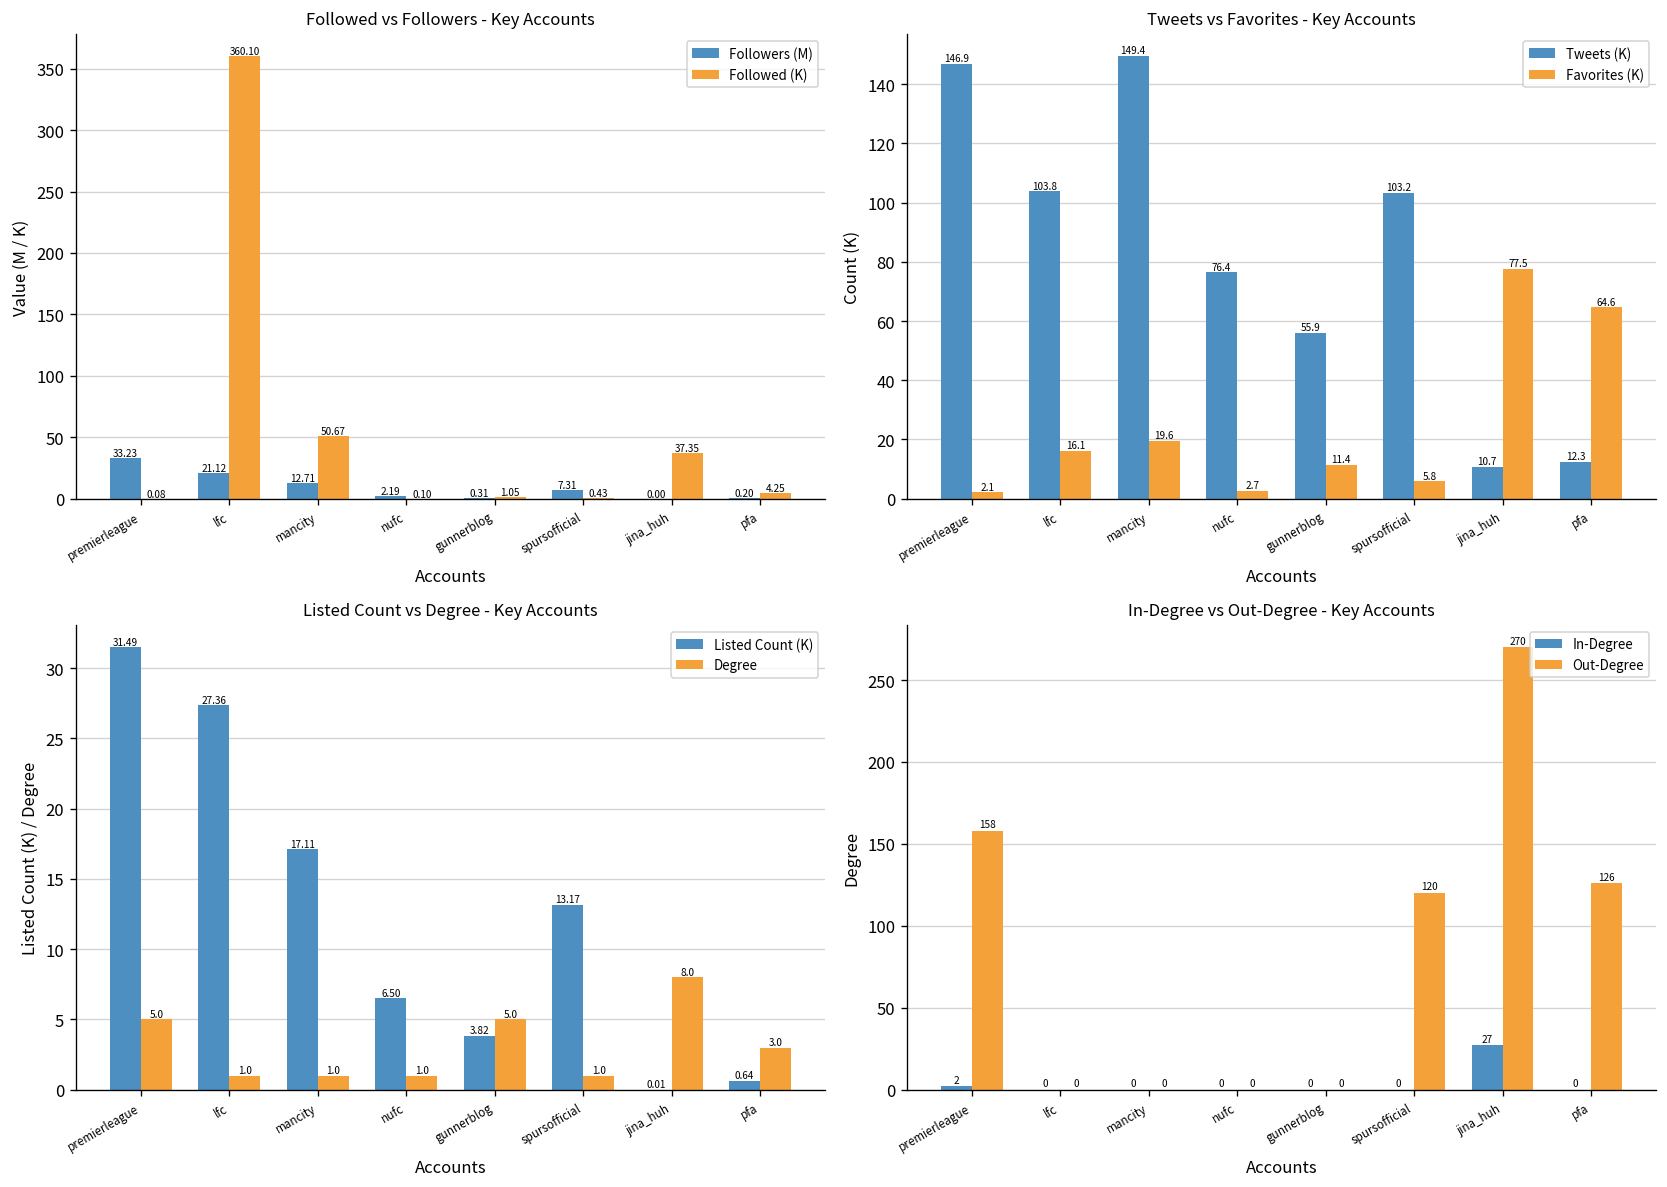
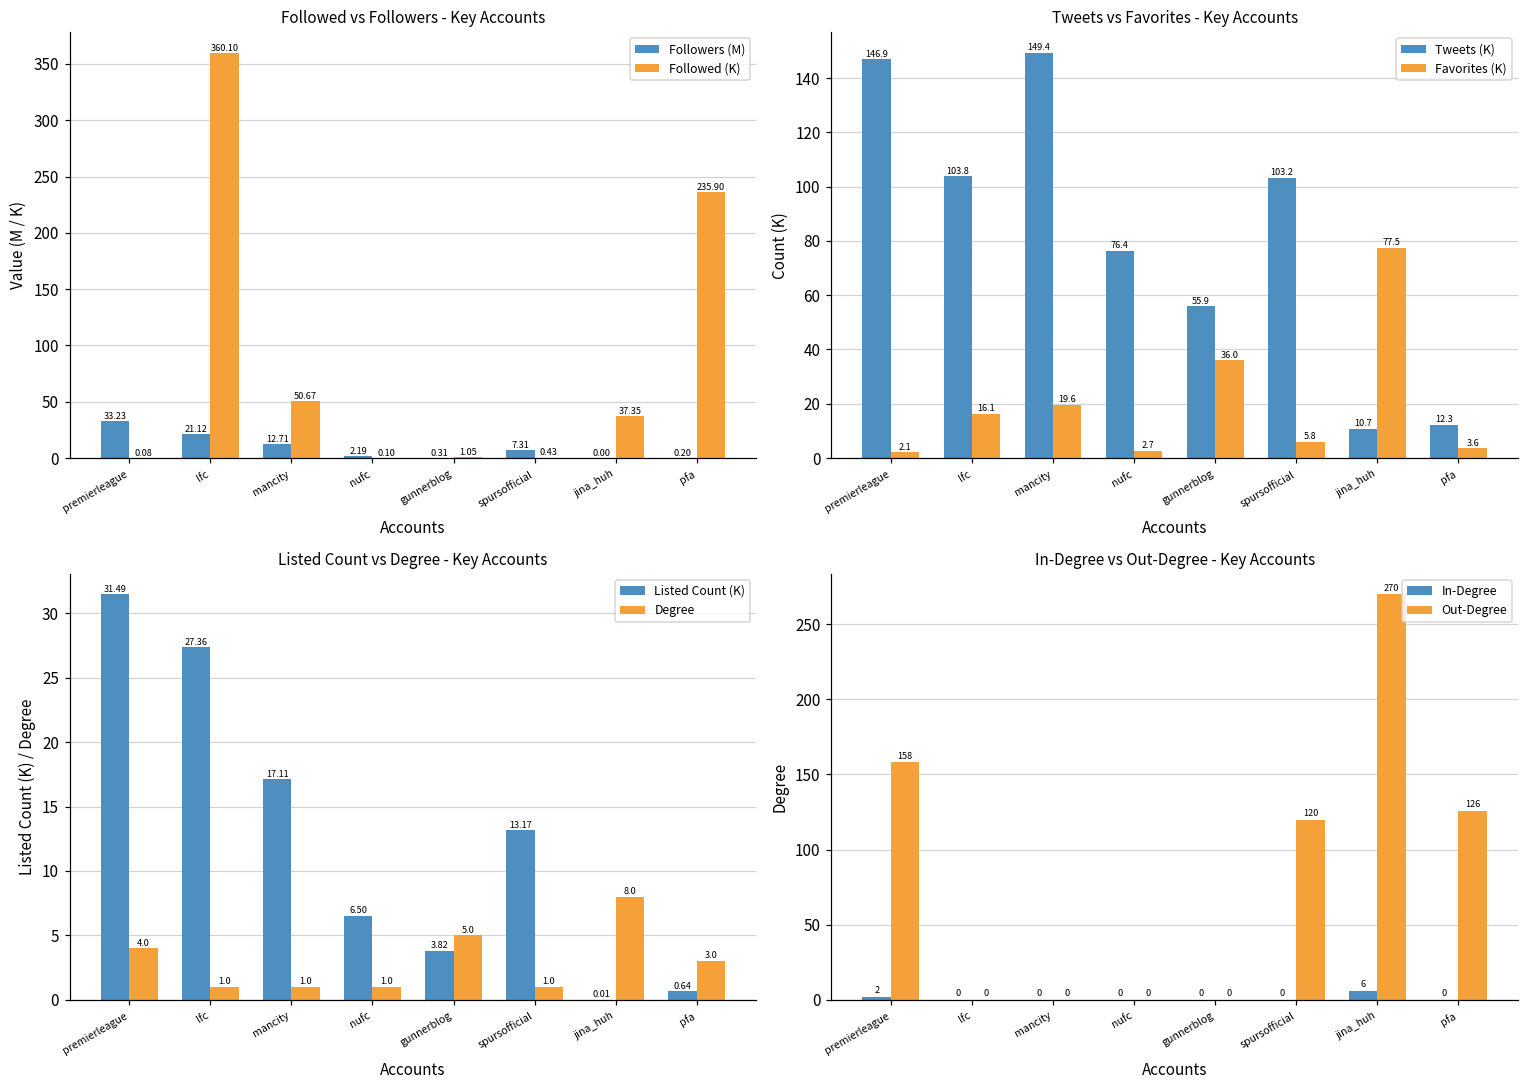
Followed vs Followers - Key Accounts, Followed (K), pfa: 4.25 -> 235.90
Tweets vs Favorites - Key Accounts, Favorites (K), gunnerblog: 11.4 -> 36.0
Tweets vs Favorites - Key Accounts, Favorites (K), pfa: 64.6 -> 3.6
Listed Count vs Degree - Key Accounts, Degree, premierleague: 5.0 -> 4.0
In-Degree vs Out-Degree - Key Accounts, In-Degree, jina_huh: 27 -> 6
